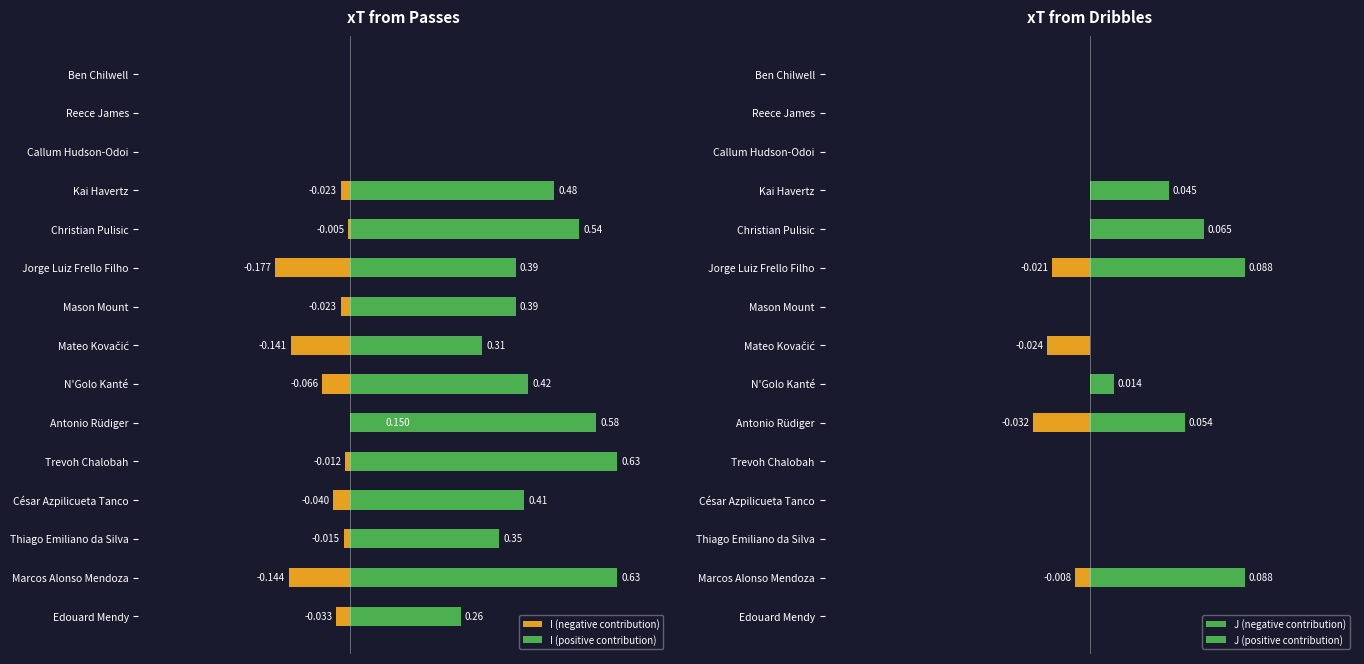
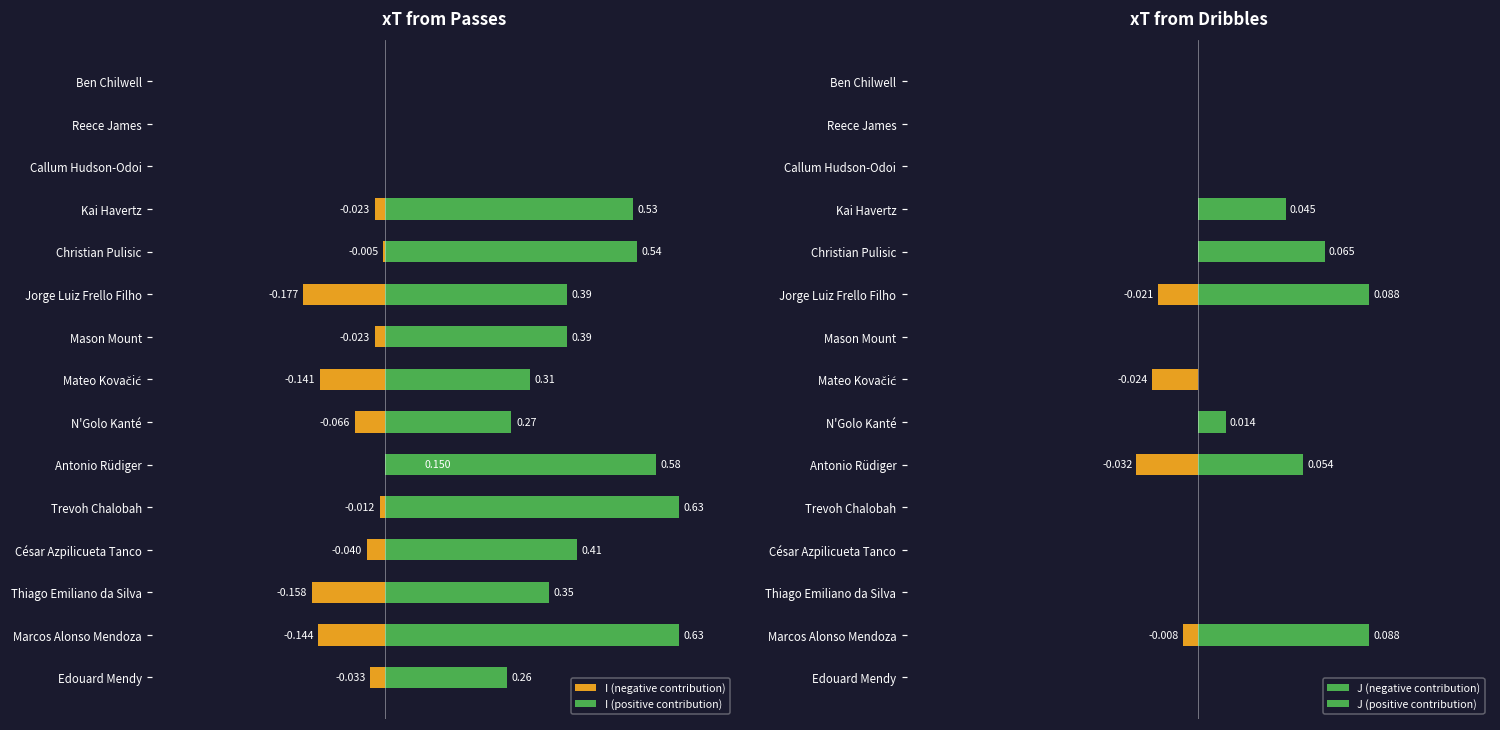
xT from Passes, I (positive contribution), Kai Havertz: 0.48 -> 0.53
xT from Passes, I (positive contribution), N'Golo Kanté: 0.42 -> 0.27
xT from Passes, I (negative contribution), Thiago Emiliano da Silva: -0.015 -> -0.158
